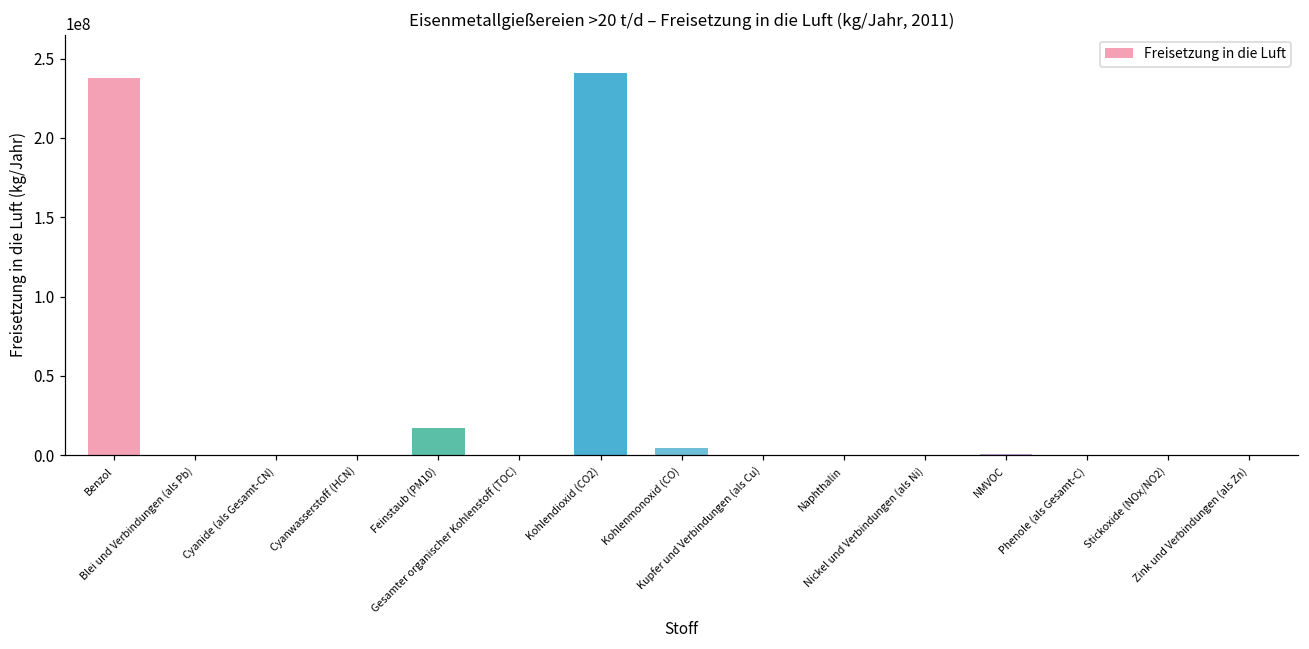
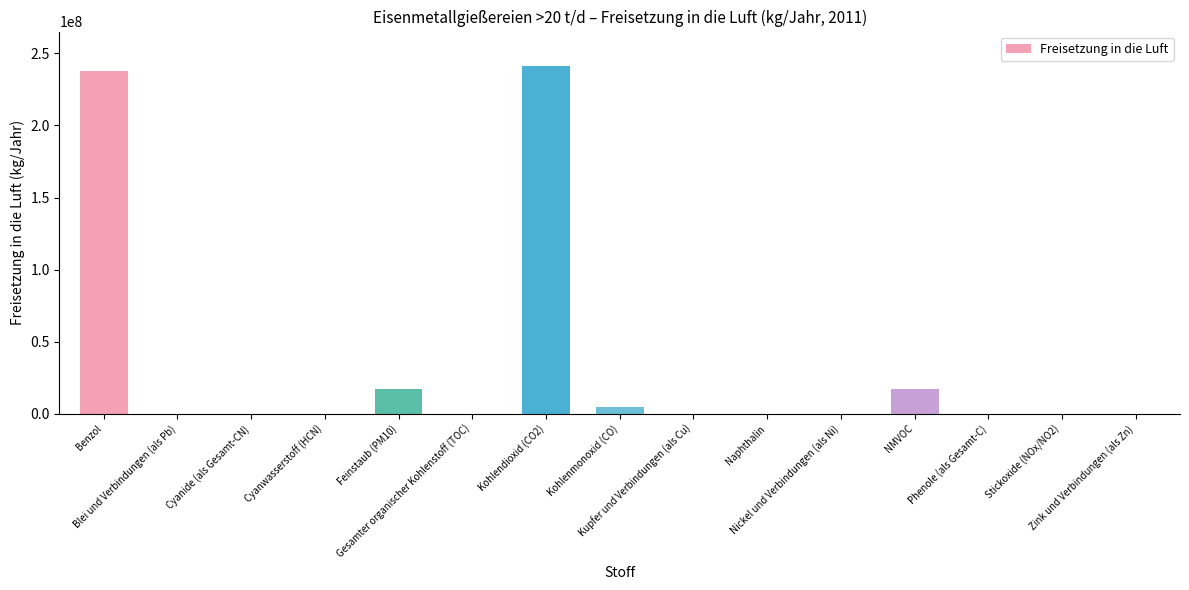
NMVOC: 1000000 -> 17000000
